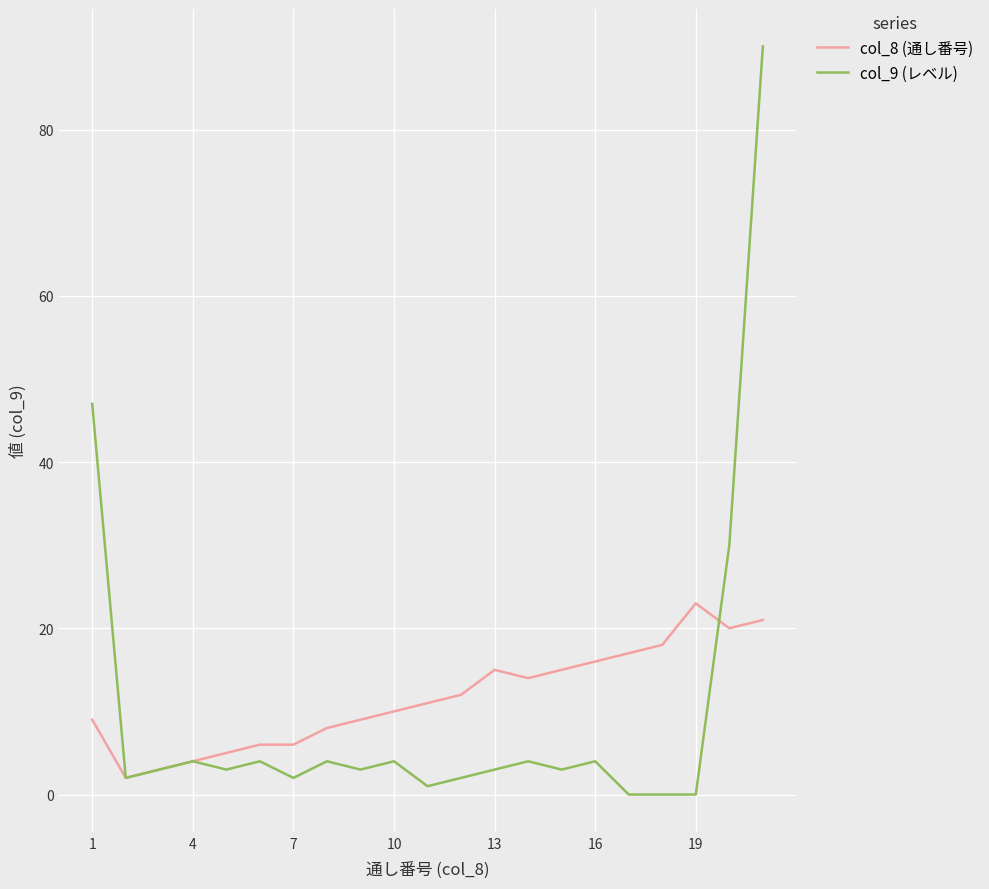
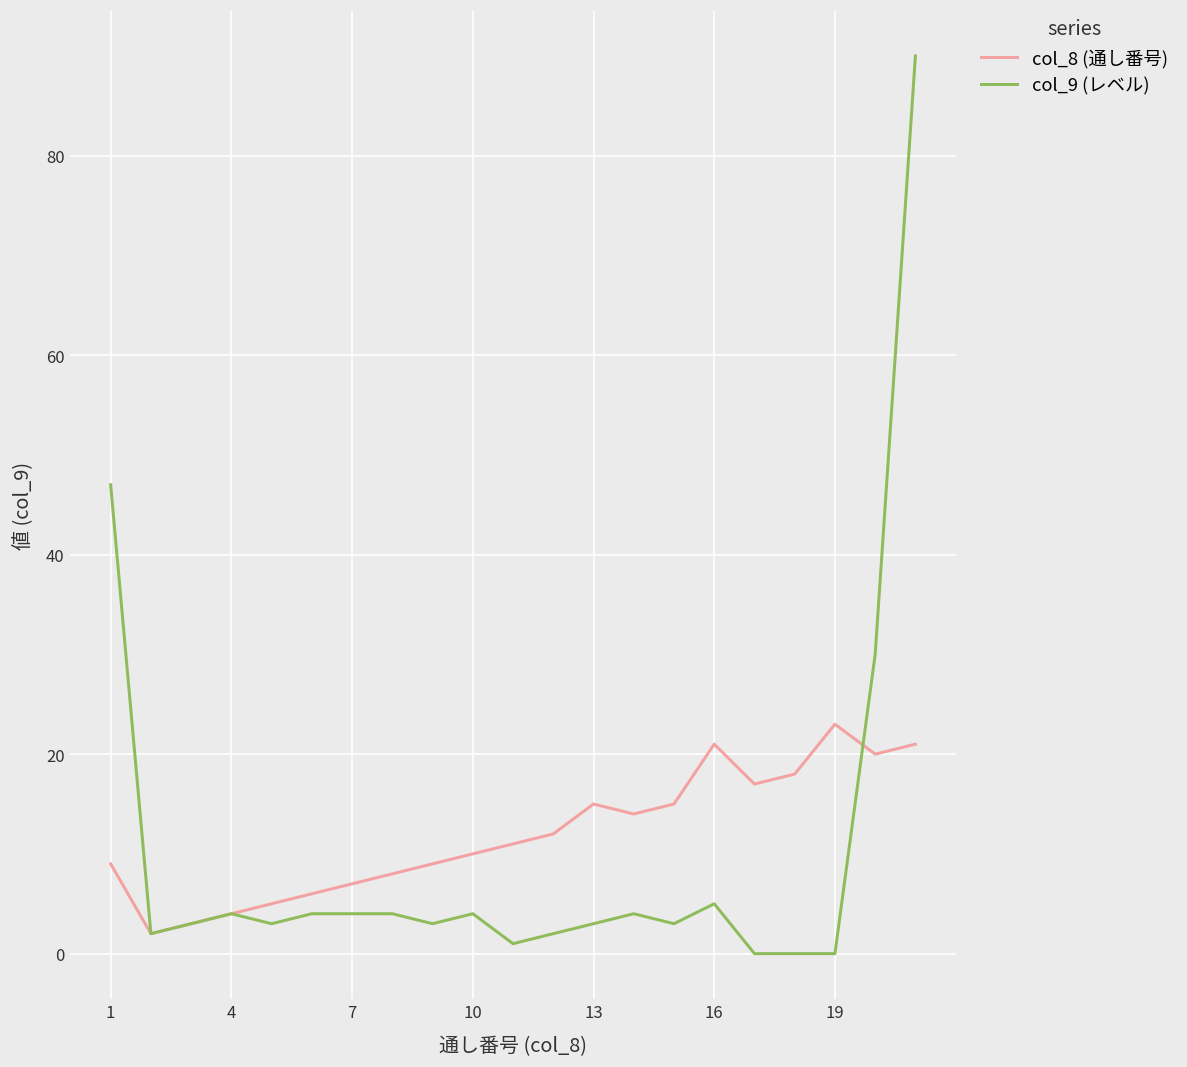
col_8 (通し番号), 7: 6 -> 7
col_9 (レベル), 7: 2 -> 4
col_8 (通し番号), 16: 16 -> 21
col_9 (レベル), 16: 4 -> 5
